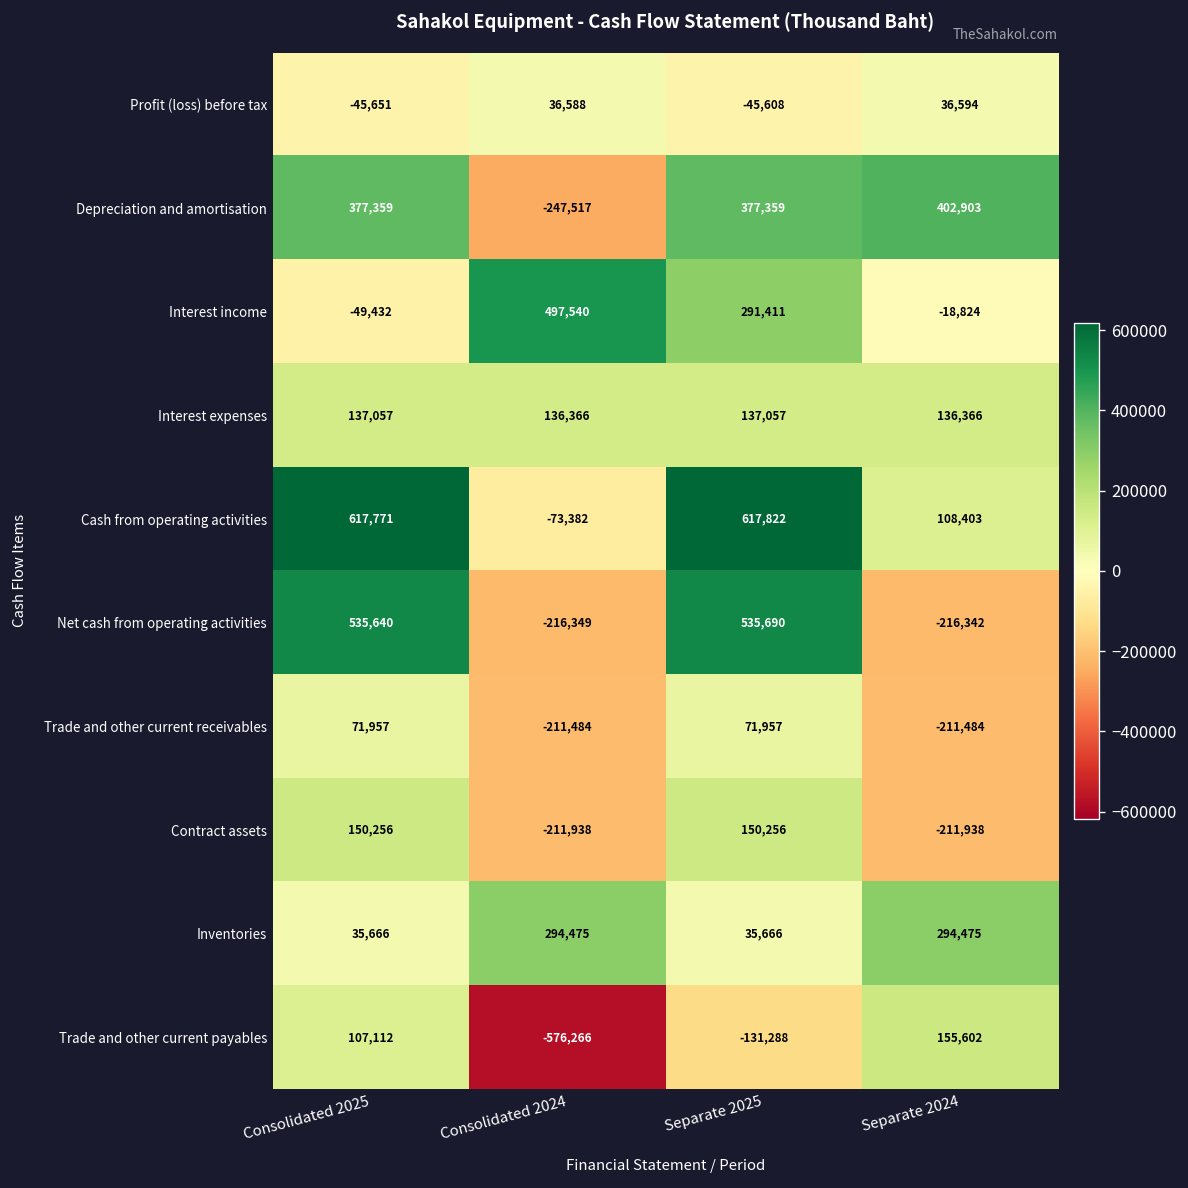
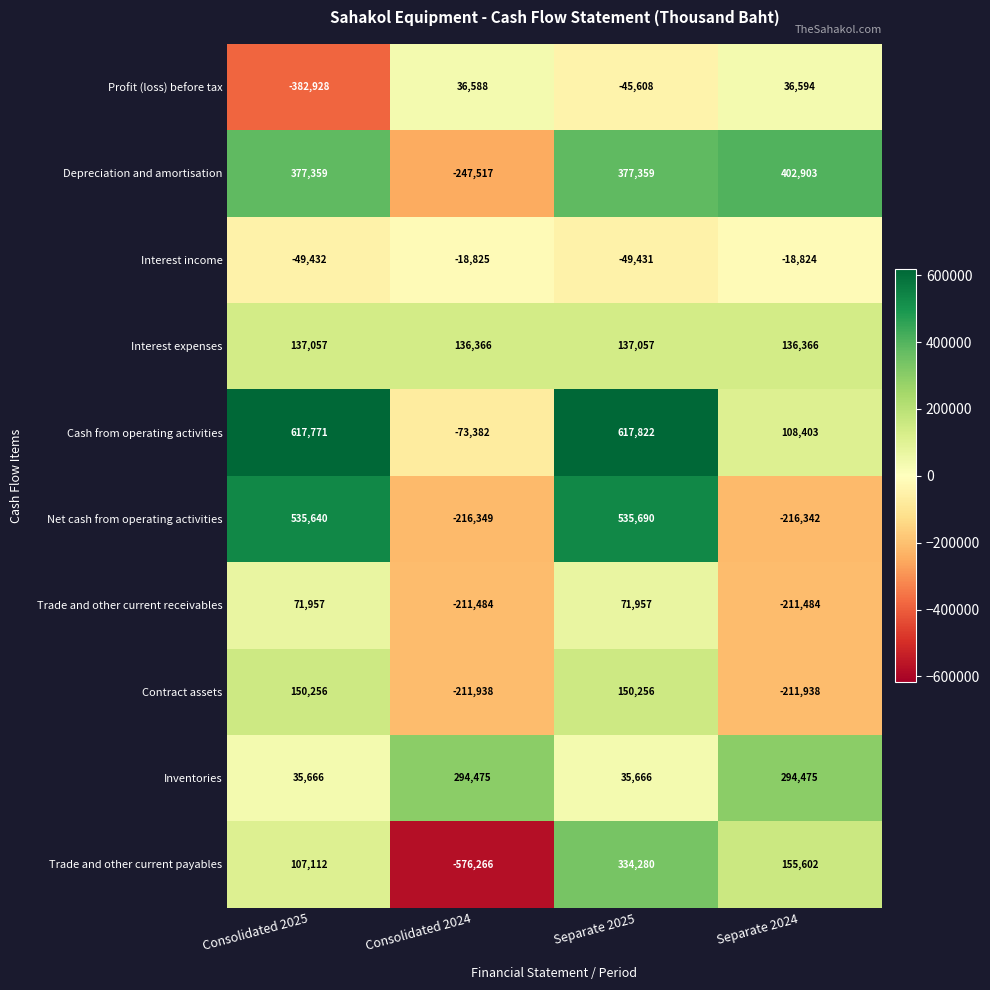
Profit (loss) before tax, Consolidated 2025: -45,651 -> -382,928
Interest income, Consolidated 2024: 497,540 -> -18,825
Interest income, Separate 2025: 291,411 -> -49,431
Trade and other current payables, Separate 2025: -131,288 -> 334,280
